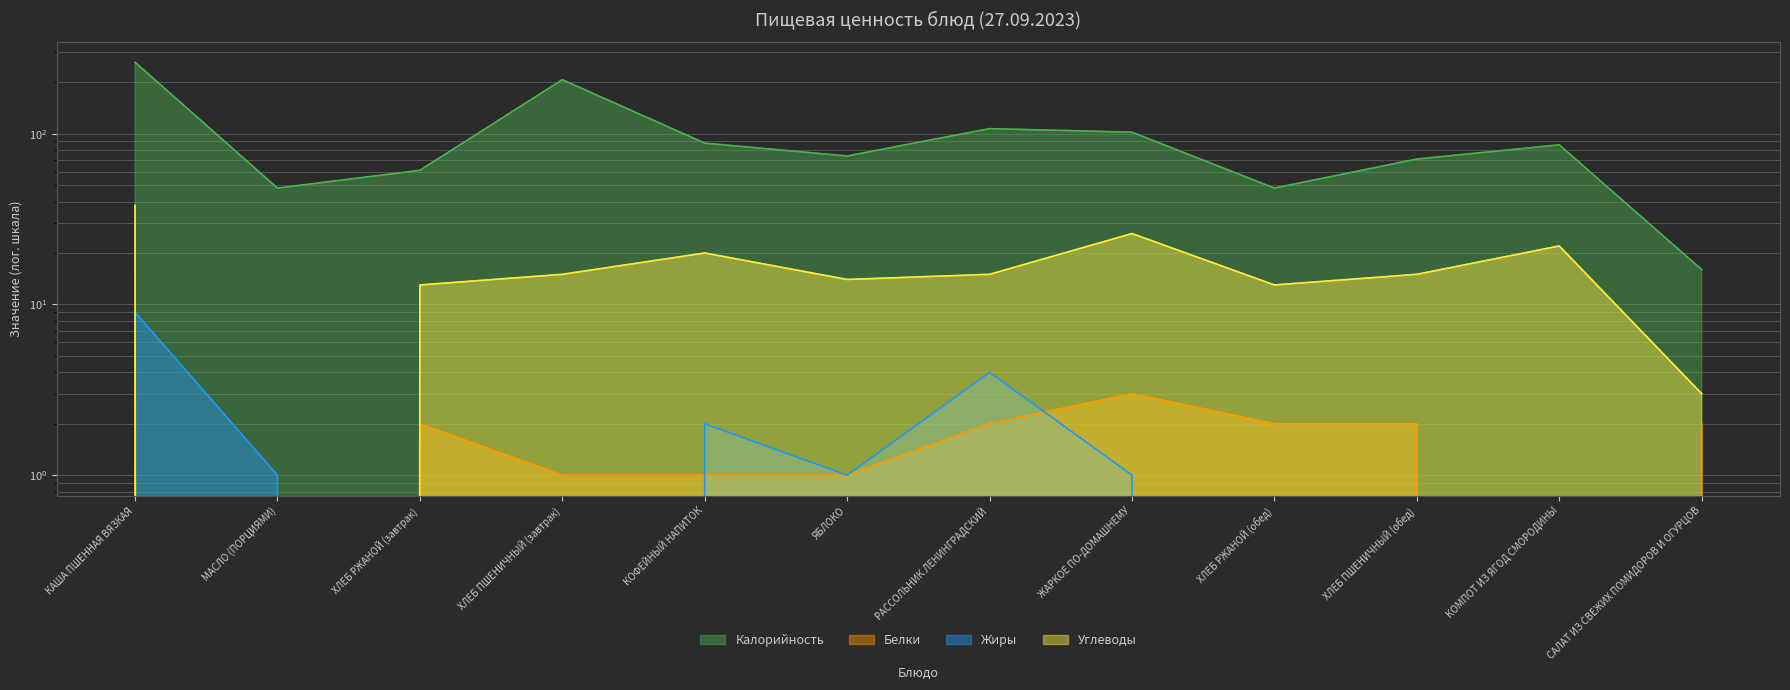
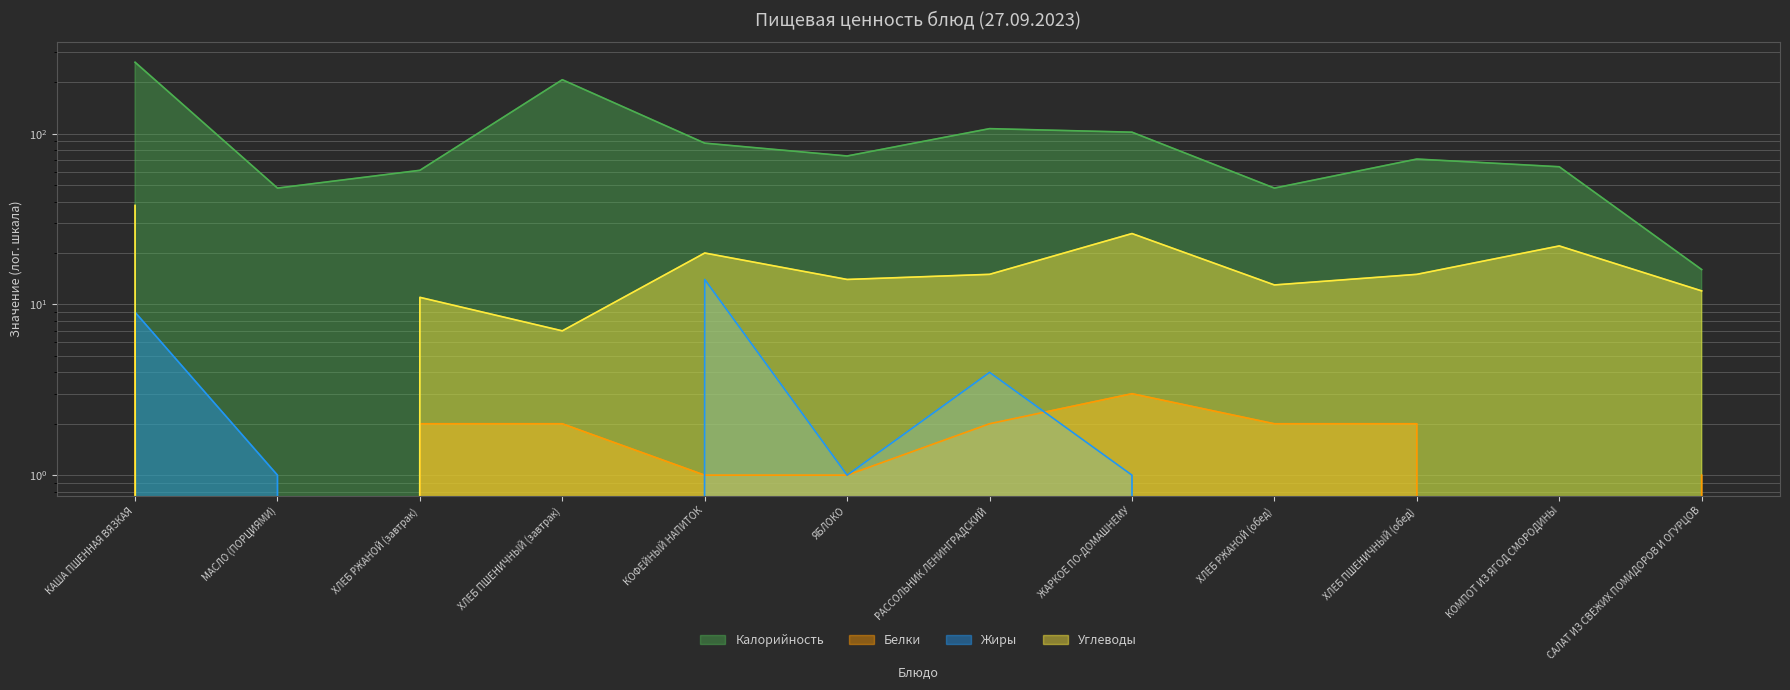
Углеводы, ХЛЕБ РЖАНОЙ (завтрак): 13 -> 11
Белки, ХЛЕБ ПШЕНИЧНЫЙ (завтрак): 1 -> 2
Углеводы, ХЛЕБ ПШЕНИЧНЫЙ (завтрак): 15 -> 7
Жиры, КОФЕЙНЫЙ НАПИТОК: 2 -> 14
Калорийность, КОМПОТ ИЗ ЯГОД СМОРОДИНЫ: 90 -> 64
Белки, САЛАТ ИЗ СВЕЖИХ ПОМИДОРОВ И ОГУРЦОВ: 2 -> 1
Углеводы, САЛАТ ИЗ СВЕЖИХ ПОМИДОРОВ И ОГУРЦОВ: 3 -> 12
